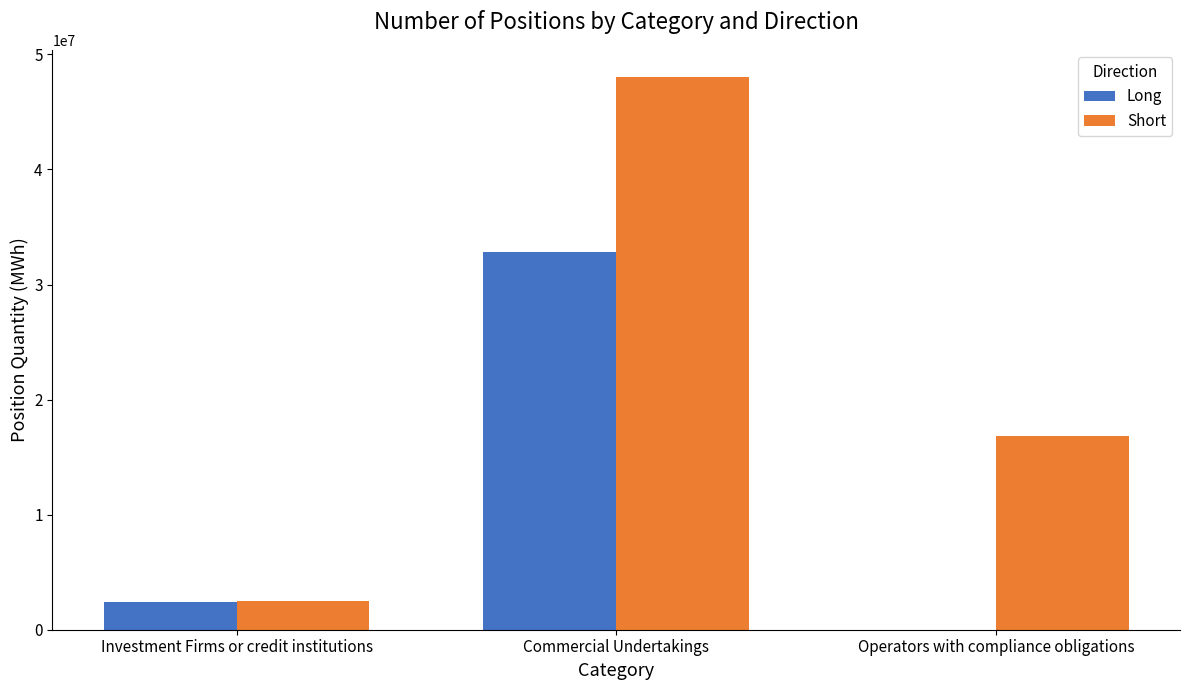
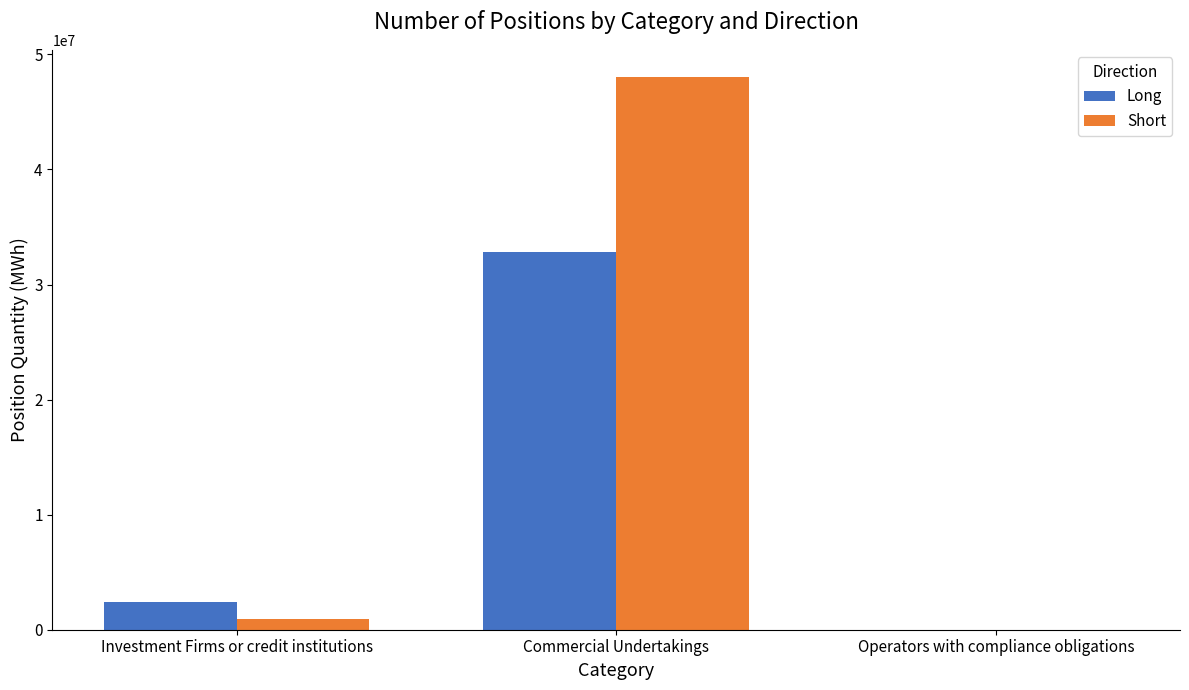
Short, Investment Firms or credit institutions: 2500000 -> 900000
Short, Operators with compliance obligations: 16900000 -> 0
